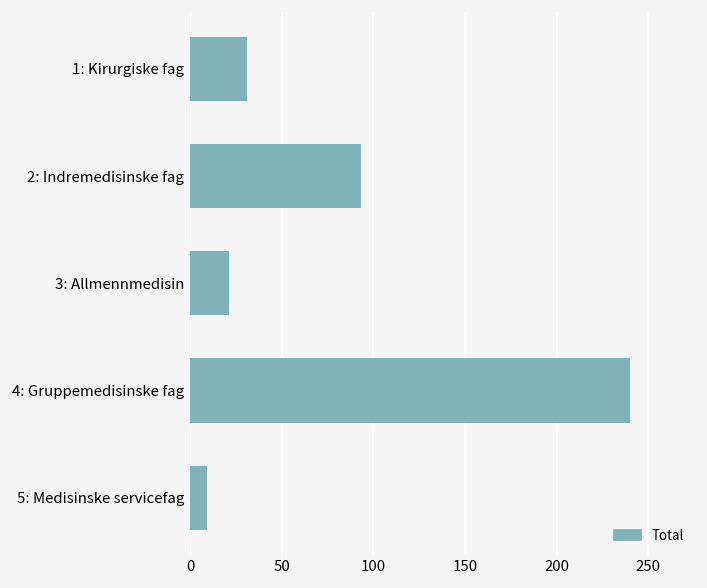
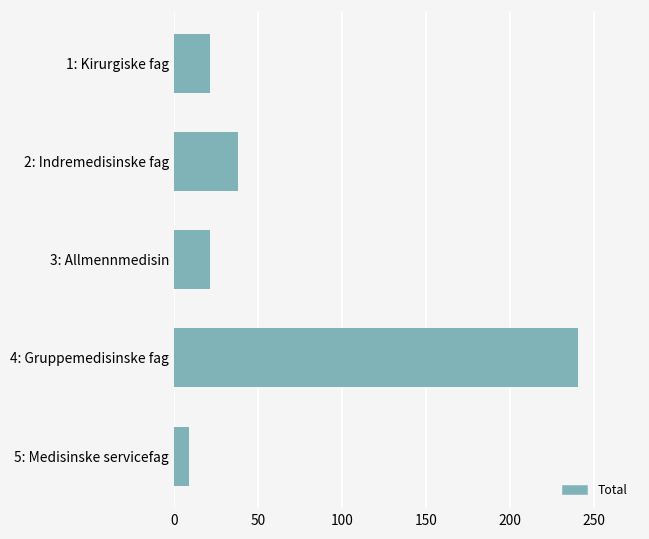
1: Kirurgiske fag: 31 -> 21
2: Indremedisinske fag: 93 -> 38
